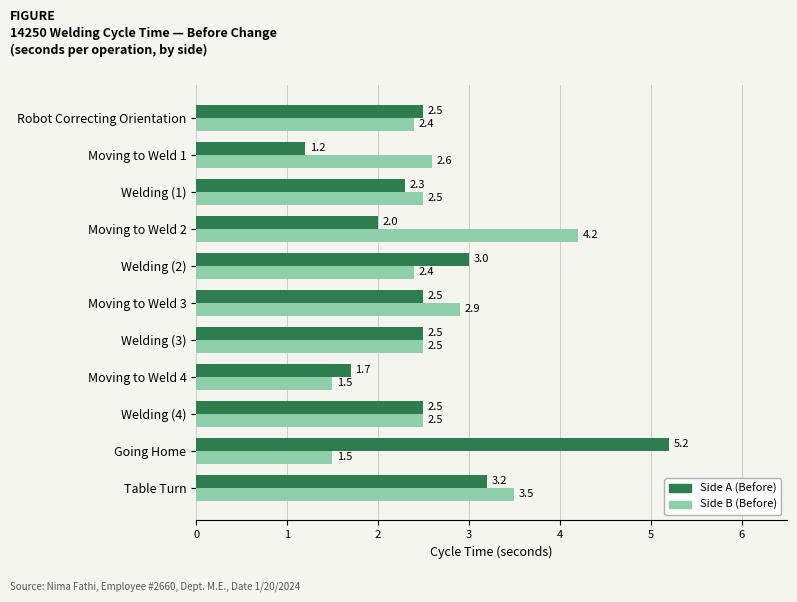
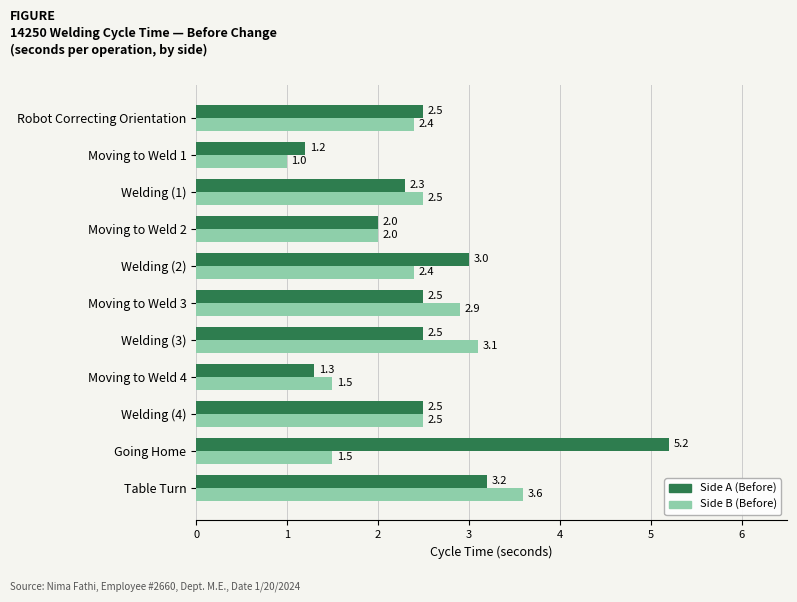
Side B (Before), Moving to Weld 1: 2.6 -> 1.0
Side B (Before), Moving to Weld 2: 4.2 -> 2.0
Side B (Before), Welding (3): 2.5 -> 3.1
Side A (Before), Moving to Weld 4: 1.7 -> 1.3
Side B (Before), Table Turn: 3.5 -> 3.6
